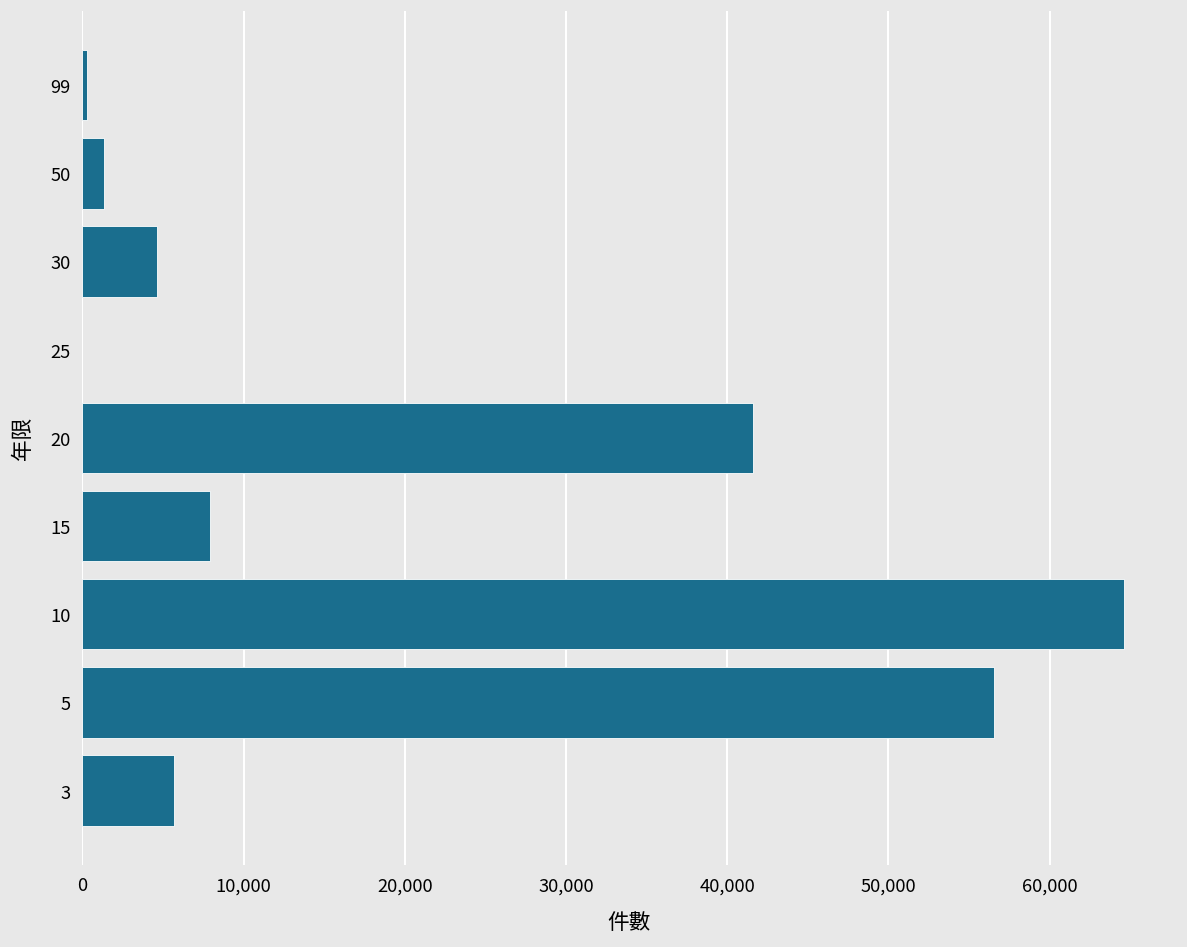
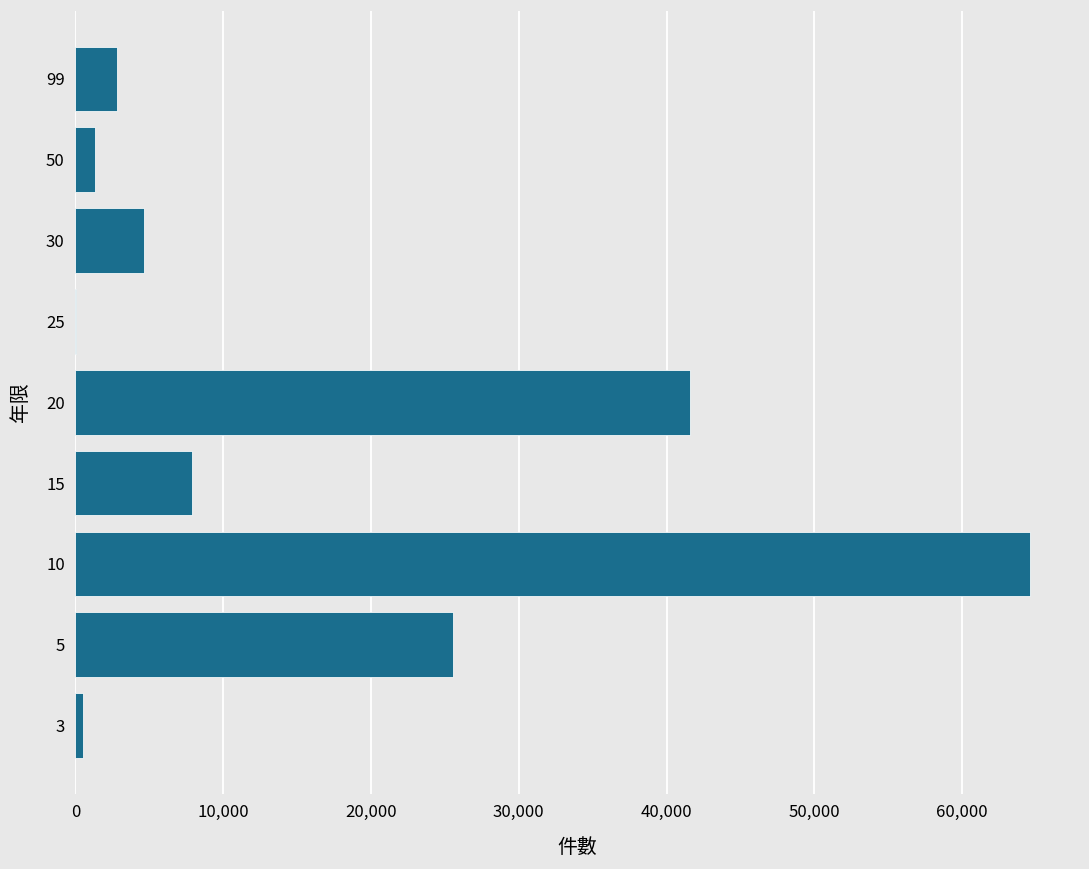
99: 300 -> 2,800
5: 56,500 -> 25,600
3: 5,700 -> 500
